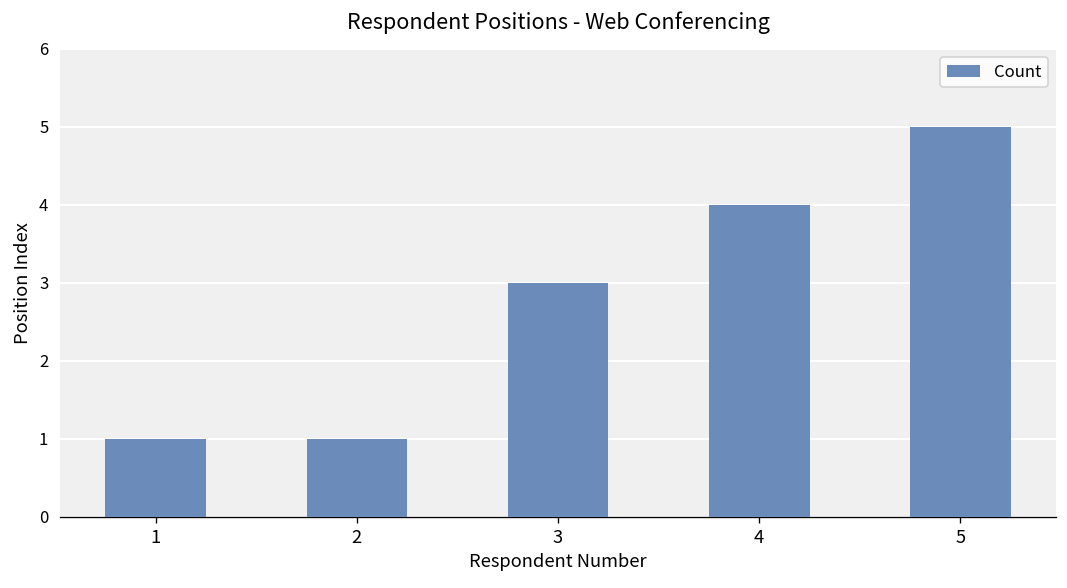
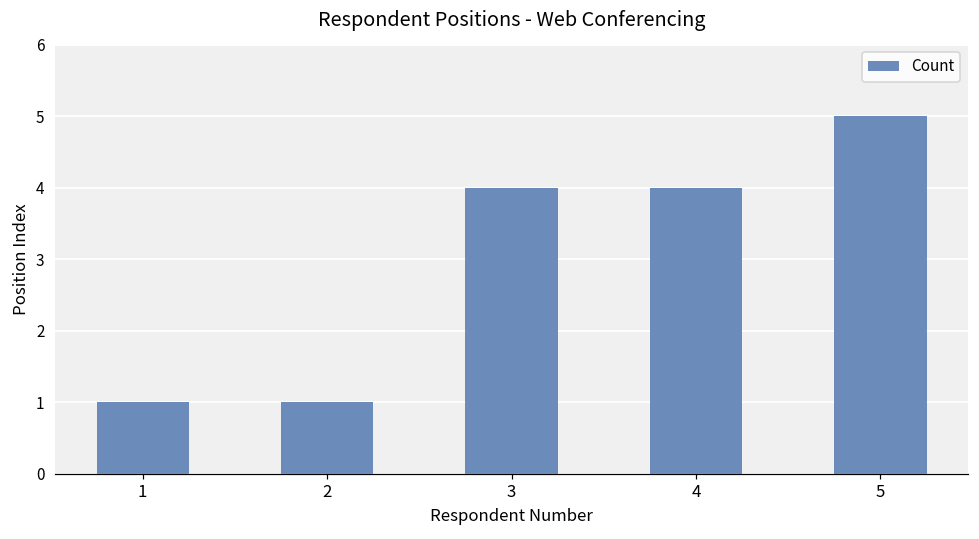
3: 3 -> 4
